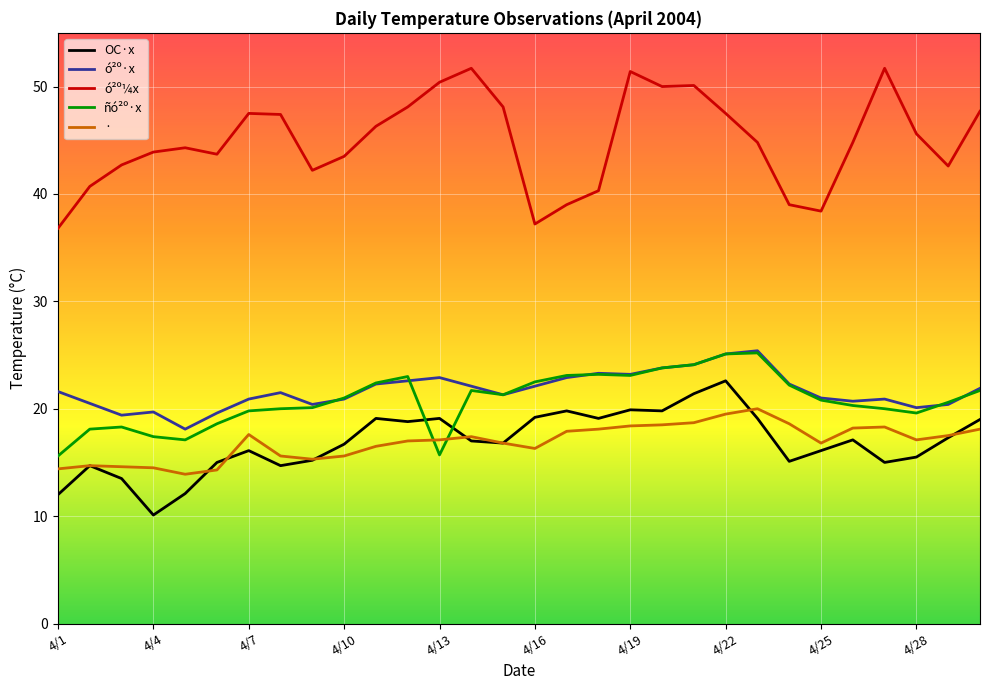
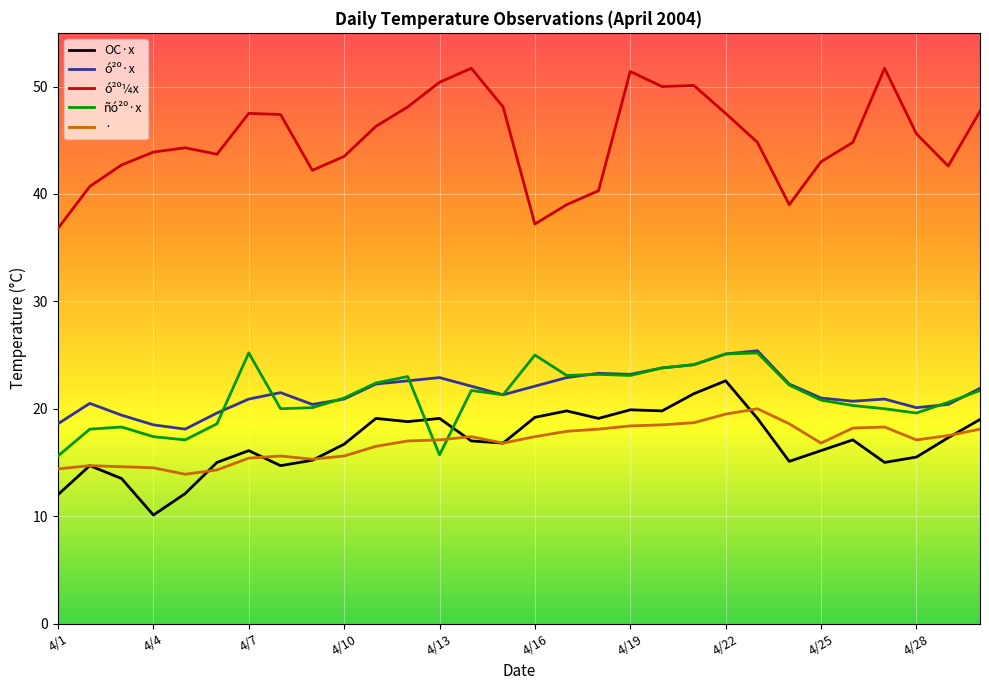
ó²º·x, 4/1: 21.6 -> 18.6
ó²º·x, 4/4: 19.7 -> 18.5
ñó²º·x, 4/7: 19.8 -> 25.2
·, 4/7: 17.6 -> 15.4
ñó²º·x, 4/16: 22.5 -> 25.0
·, 4/16: 16.3 -> 17.4
ó²º¼x, 4/25: 38.4 -> 43.0
